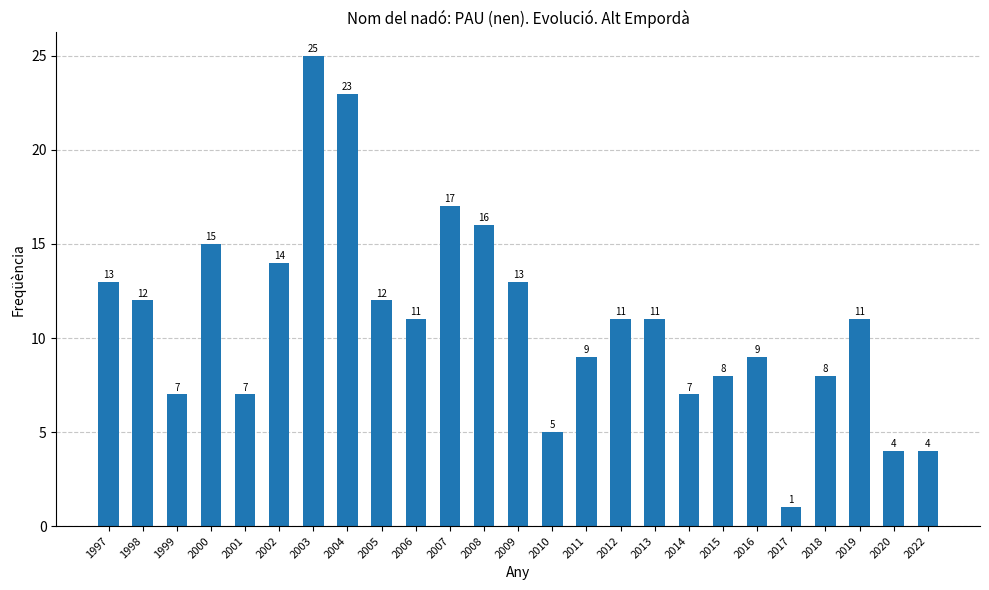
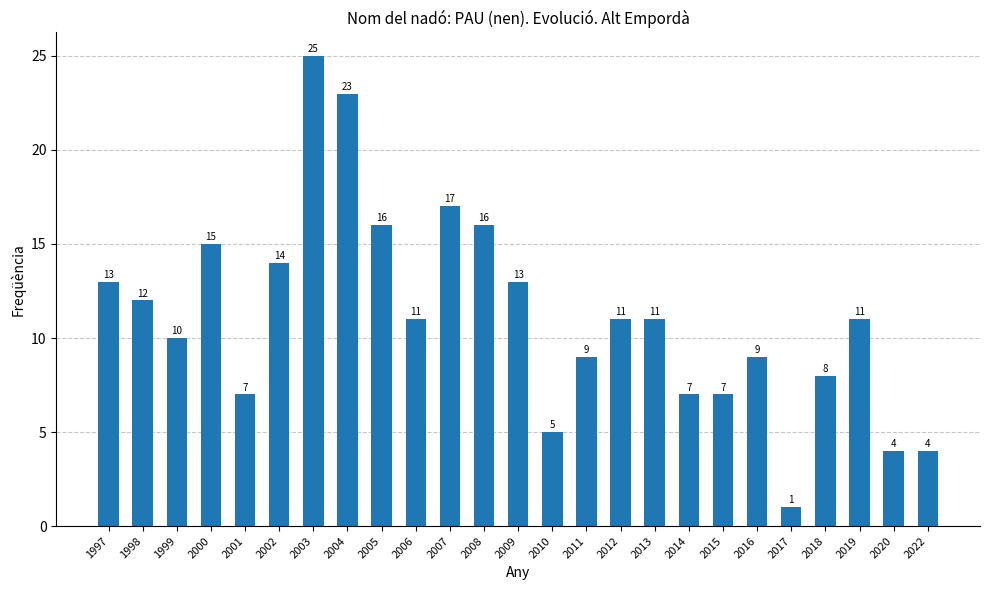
1999: 7 -> 10
2005: 12 -> 16
2015: 8 -> 7
